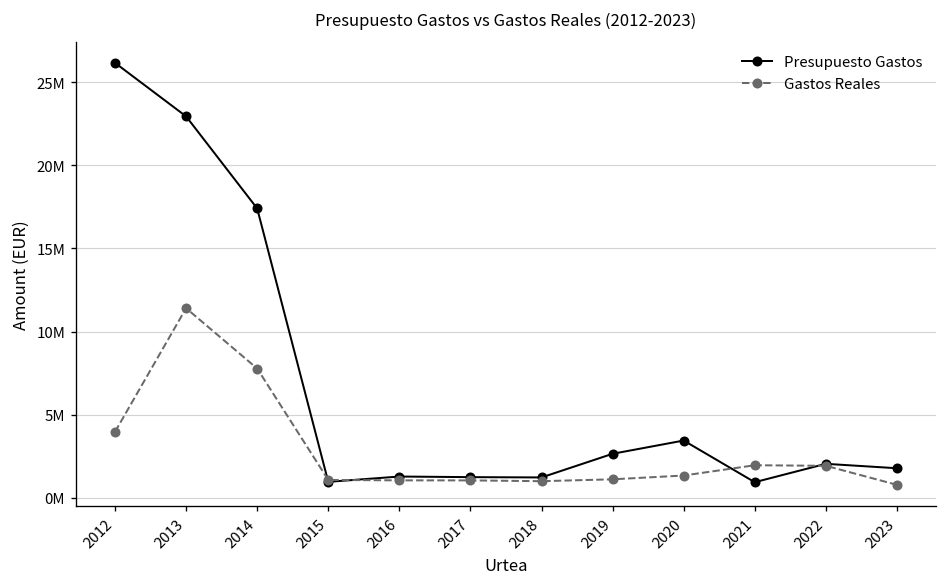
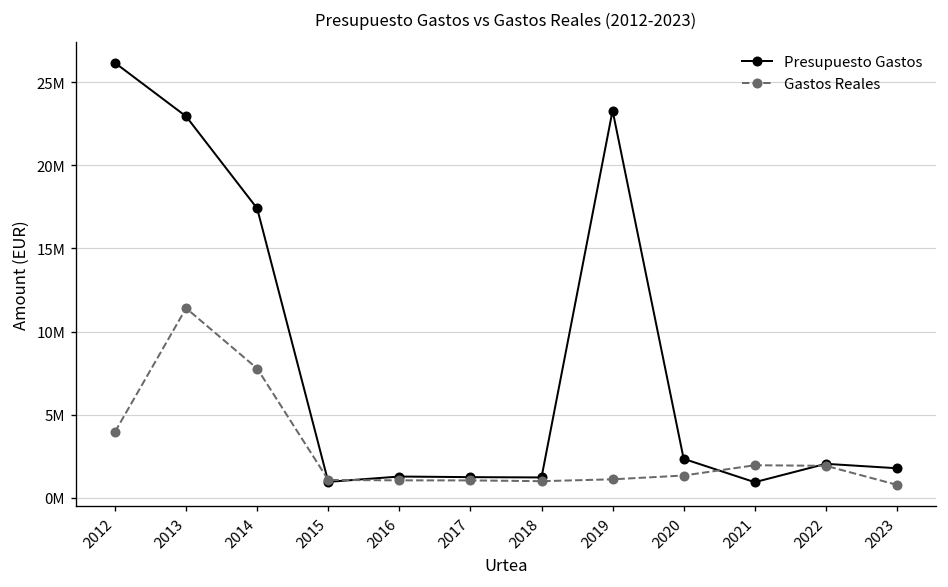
Presupuesto Gastos, 2019: 2700000 -> 23300000
Presupuesto Gastos, 2020: 3400000 -> 2300000
